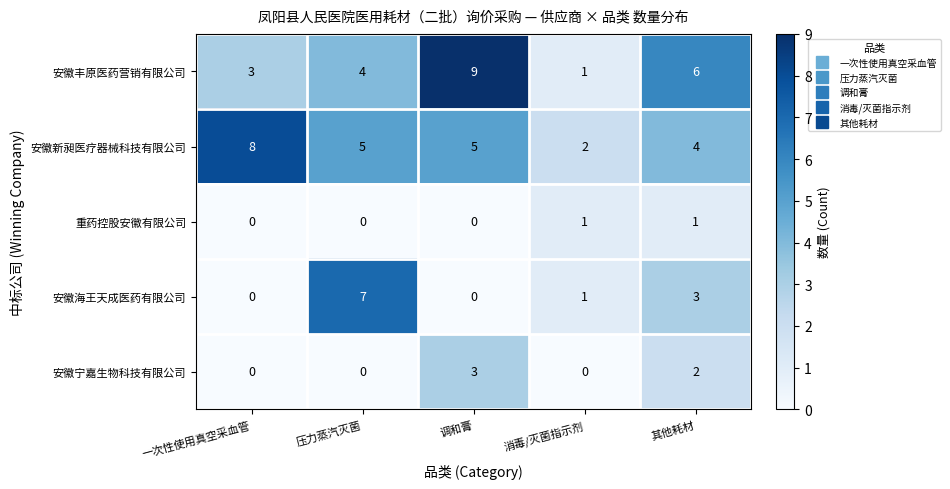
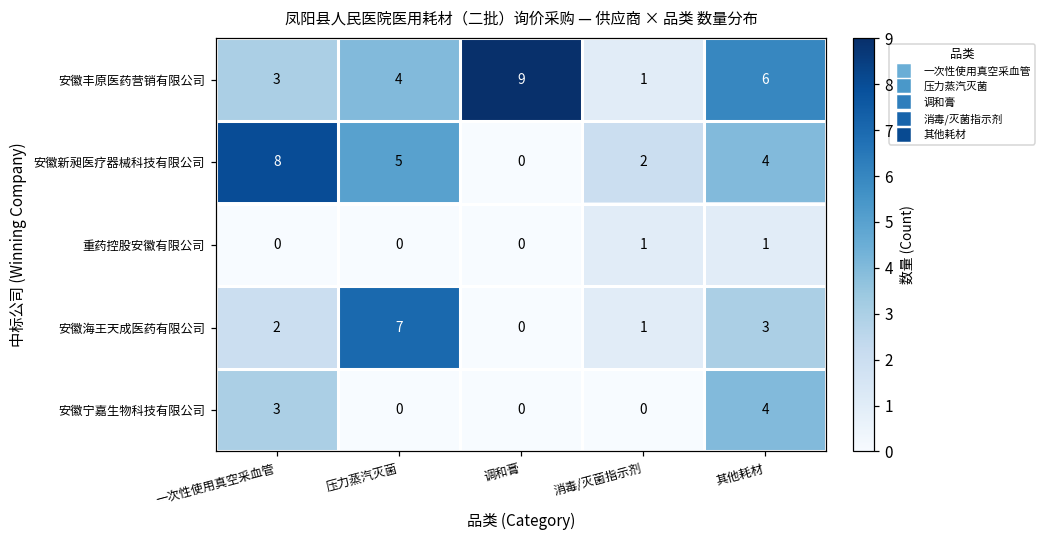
安徽新昶医疗器械科技有限公司, 调和膏: 5 -> 0
安徽海王天成医药有限公司, 一次性使用真空采血管: 0 -> 2
安徽宁嘉生物科技有限公司, 一次性使用真空采血管: 0 -> 3
安徽宁嘉生物科技有限公司, 调和膏: 3 -> 0
安徽宁嘉生物科技有限公司, 其他耗材: 2 -> 4
